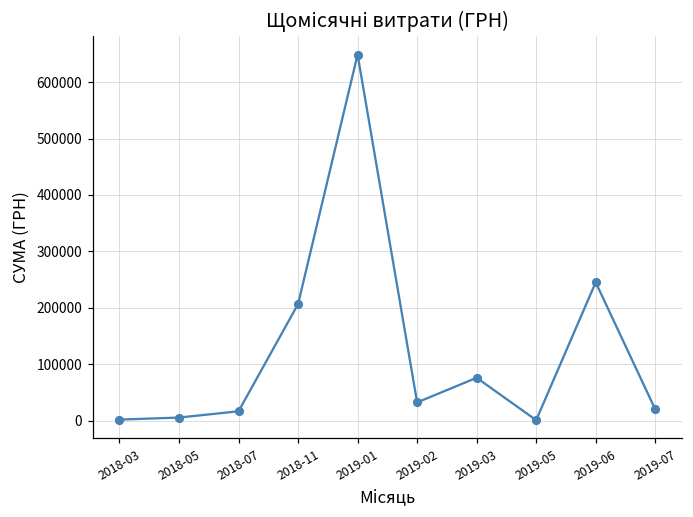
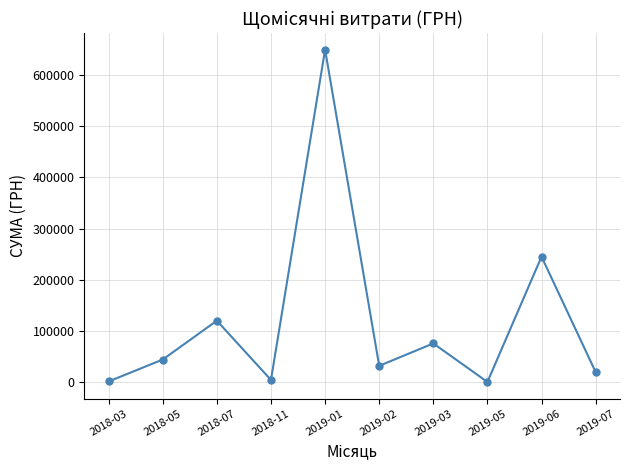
2018-05: 10000 -> 40000
2018-07: 20000 -> 120000
2018-11: 210000 -> 0
